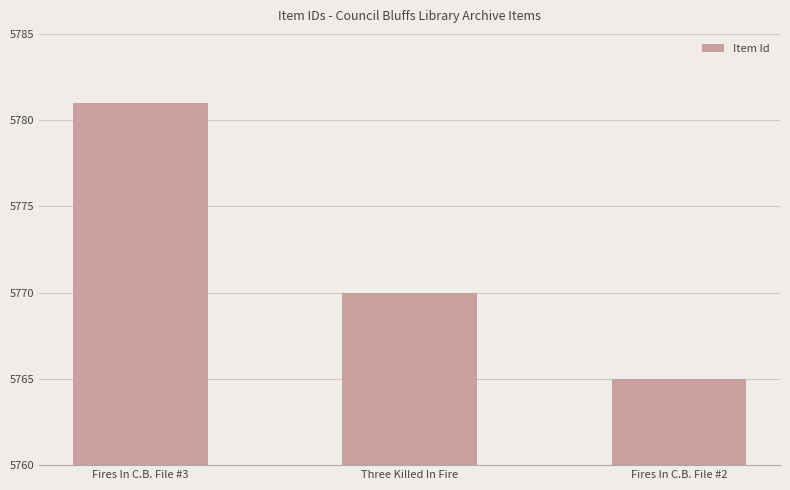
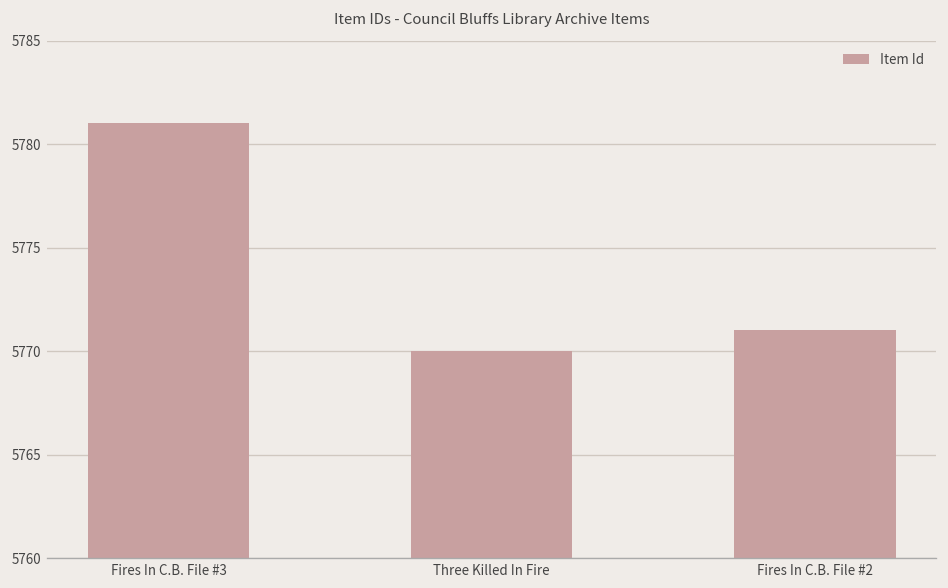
Fires In C.B. File #2: 5765 -> 5771
